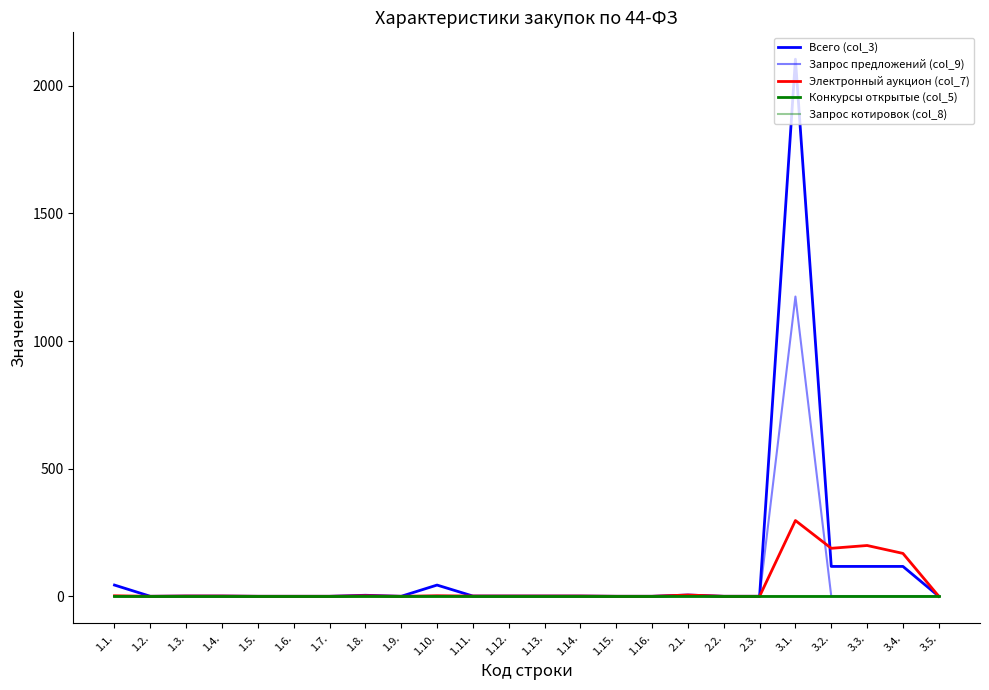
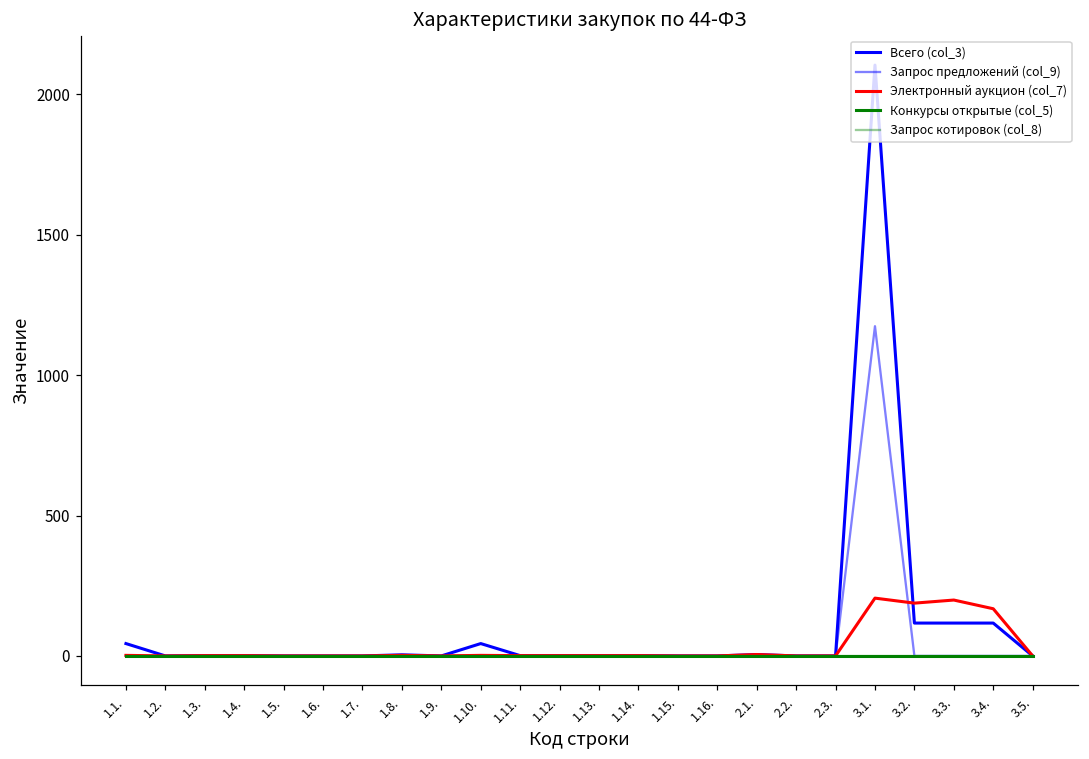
Электронный аукцион (col_7), 3.1.: 300 -> 210
